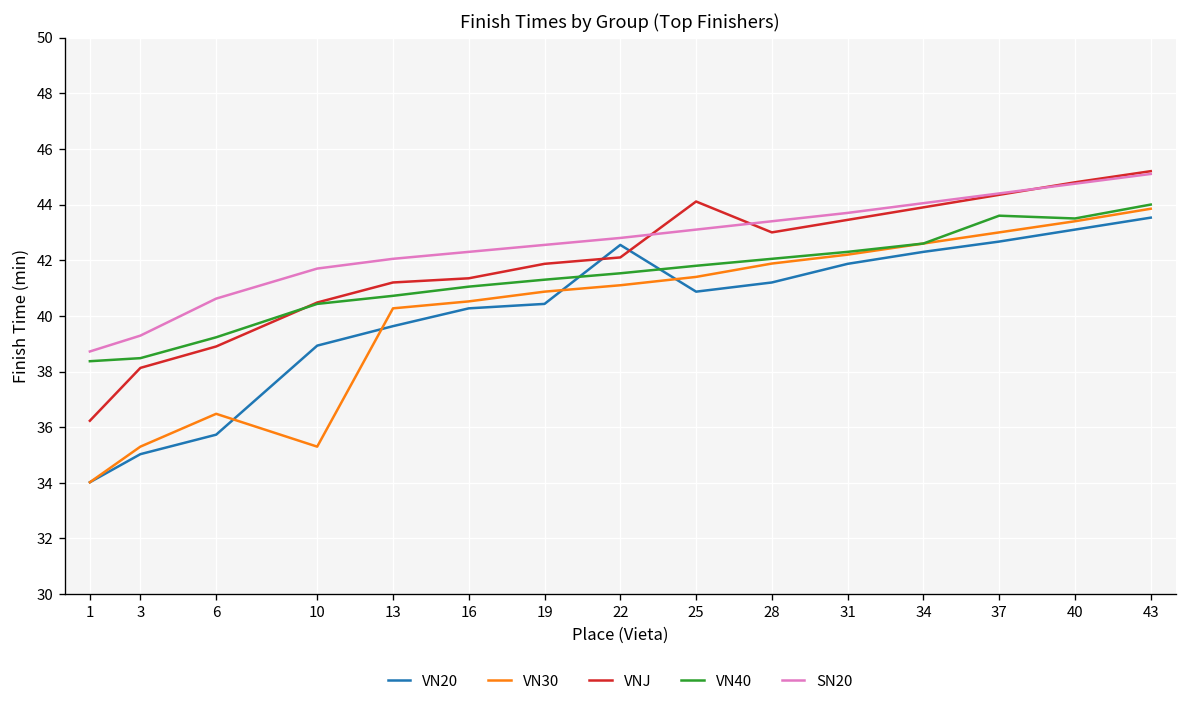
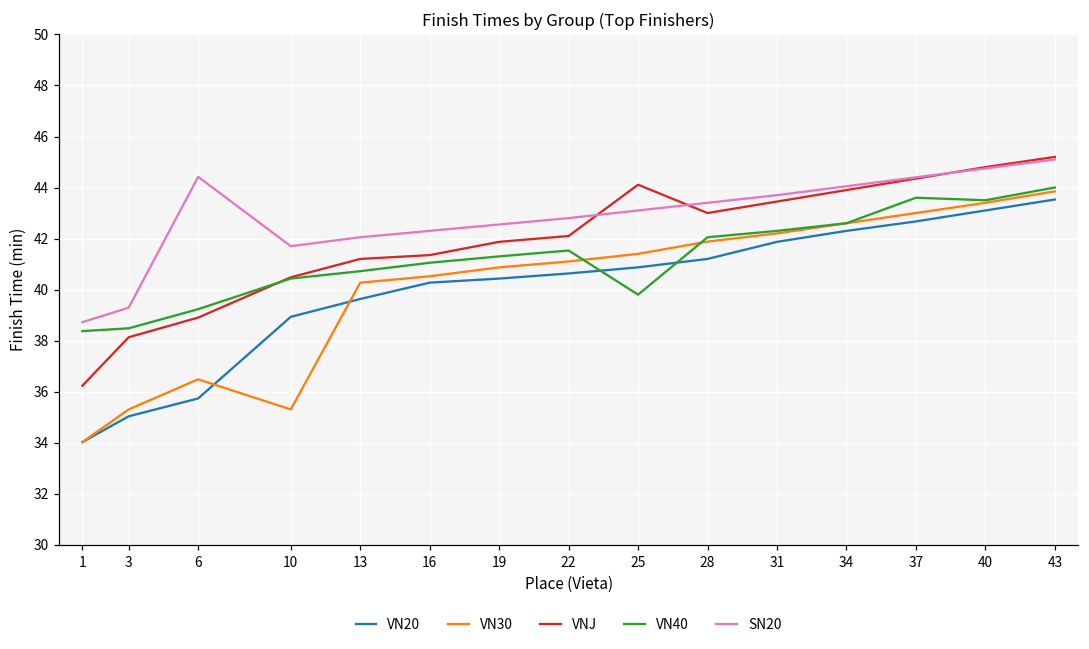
SN20, 6: 40.6 -> 44.4
VN20, 22: 42.6 -> 40.6
VN40, 25: 41.8 -> 39.8
